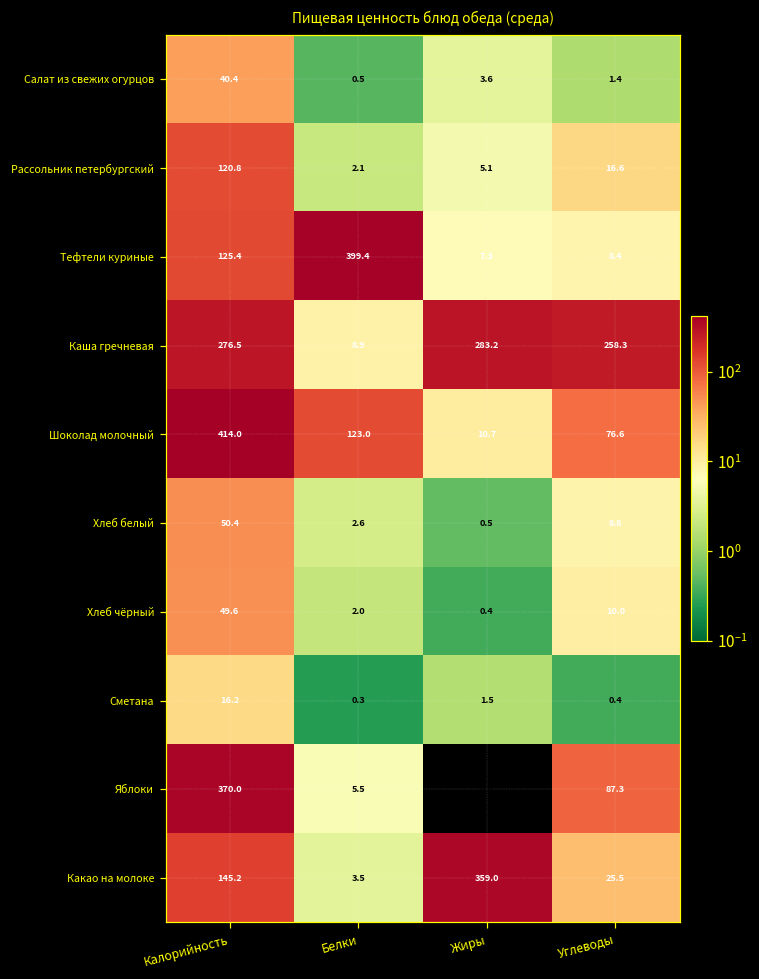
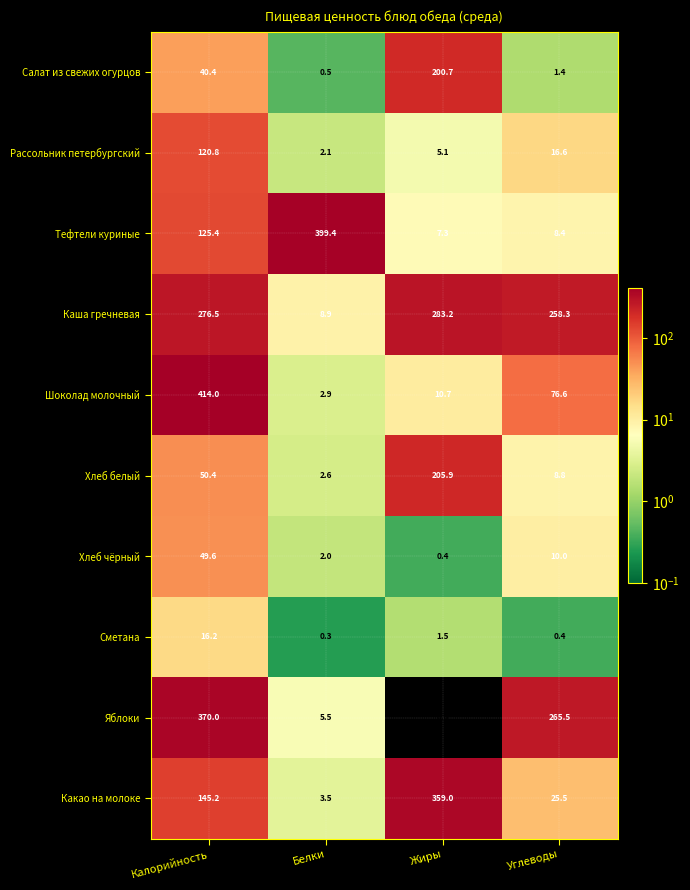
Салат из свежих огурцов, Жиры: 3.6 -> 200.7
Шоколад молочный, Белки: 123.0 -> 2.9
Хлеб белый, Жиры: 0.5 -> 205.9
Яблоки, Углеводы: 87.3 -> 265.5
